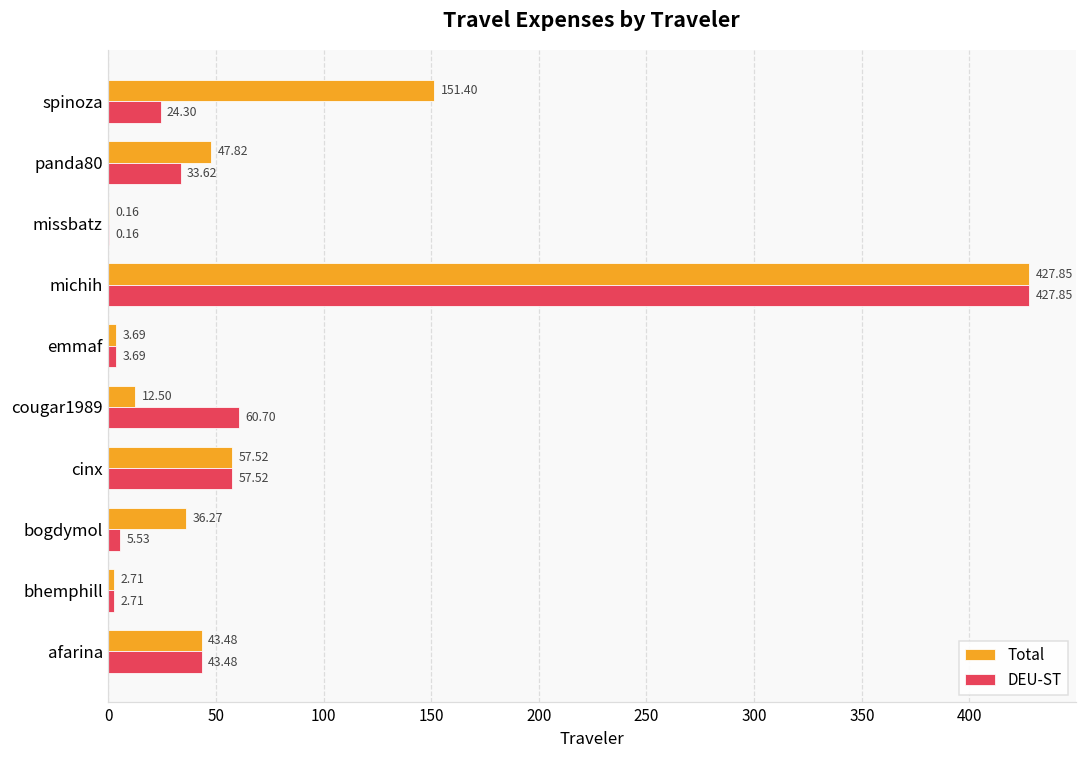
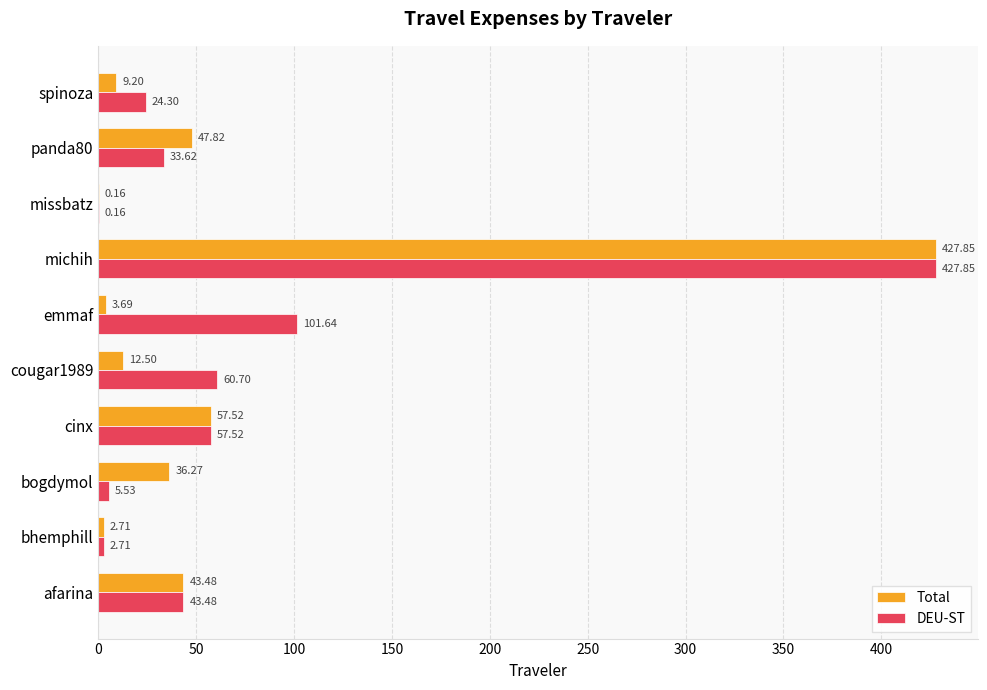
Total, spinoza: 151.40 -> 9.20
DEU-ST, emmaf: 3.69 -> 101.64
